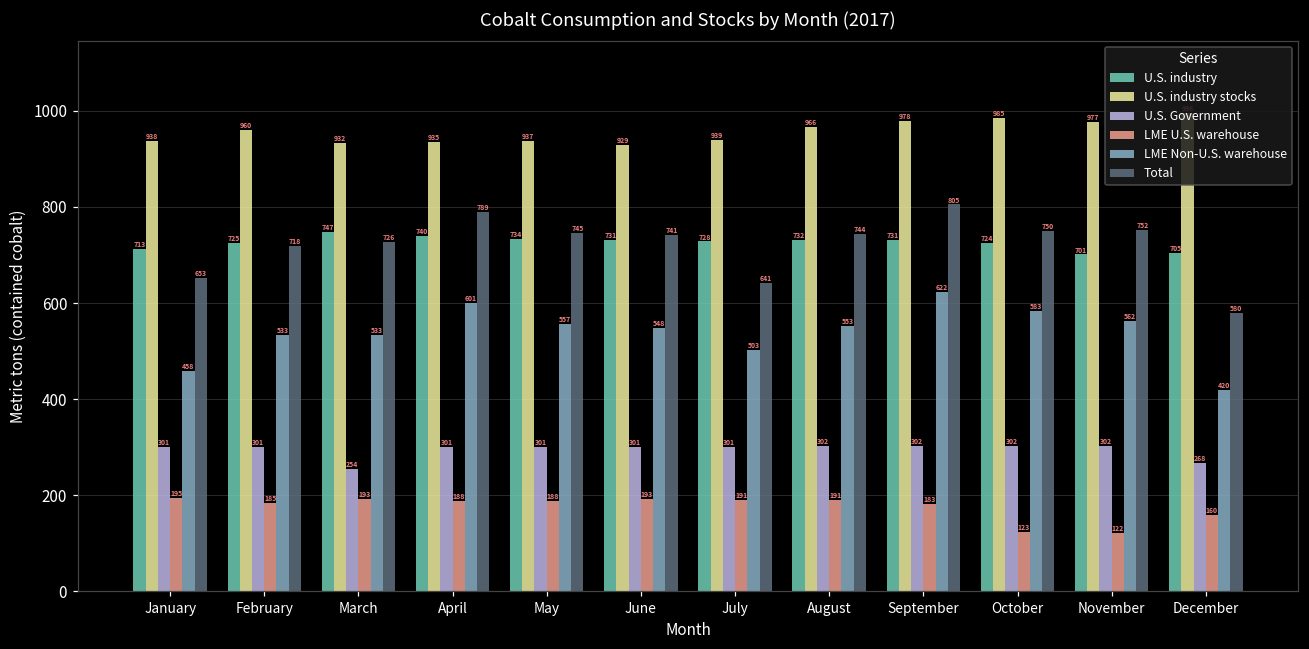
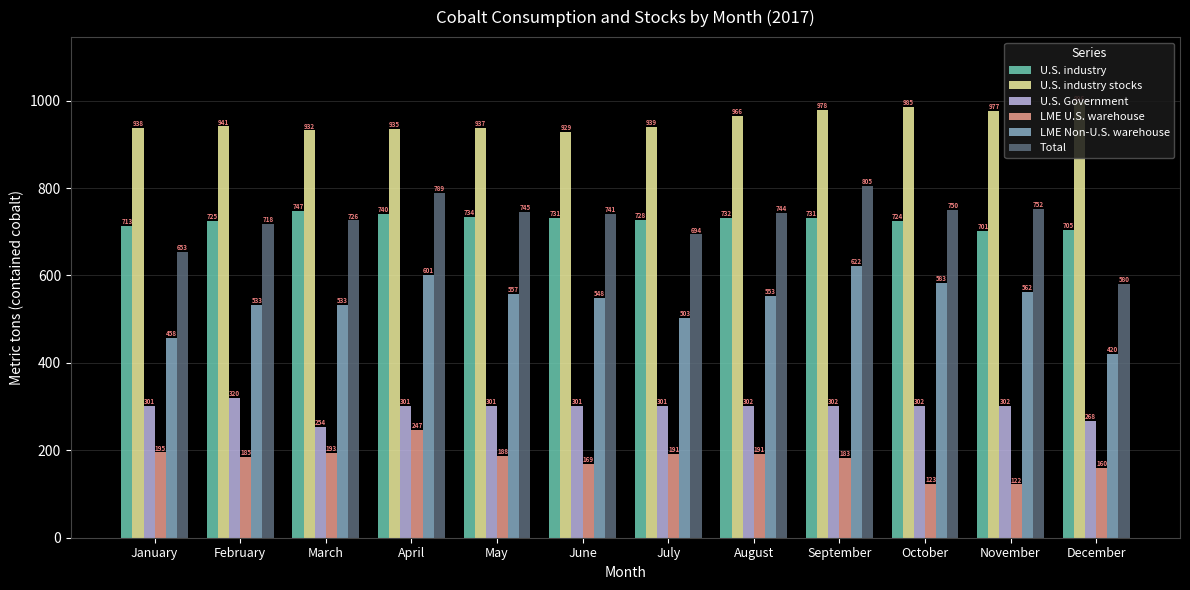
U.S. industry stocks, February: 960 -> 941
U.S. Government, February: 301 -> 320
LME U.S. warehouse, April: 188 -> 247
LME U.S. warehouse, June: 193 -> 169
Total, July: 641 -> 694
